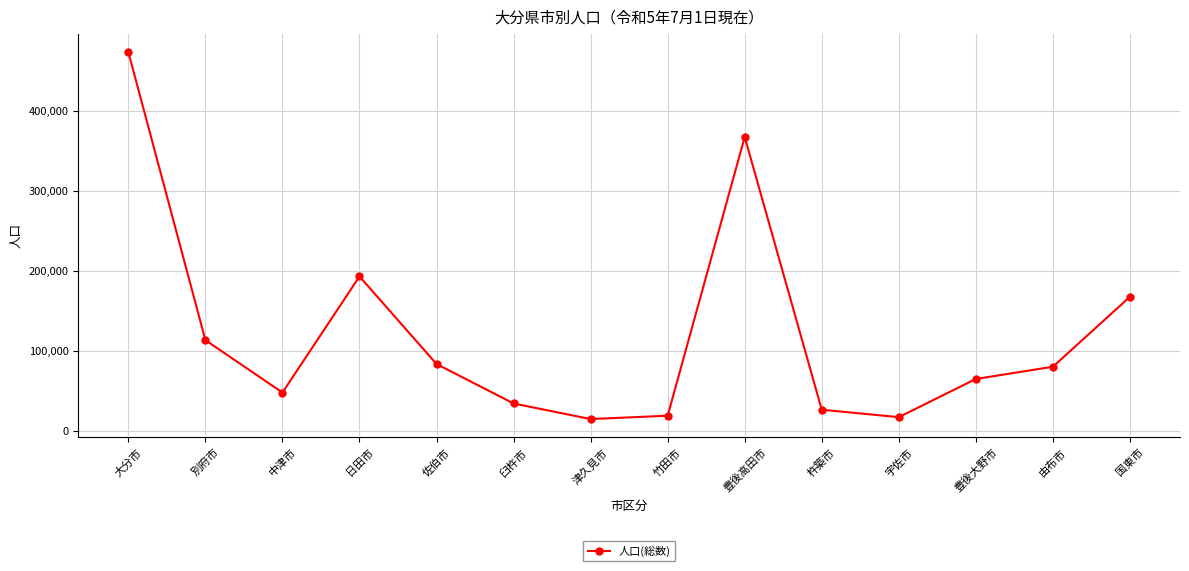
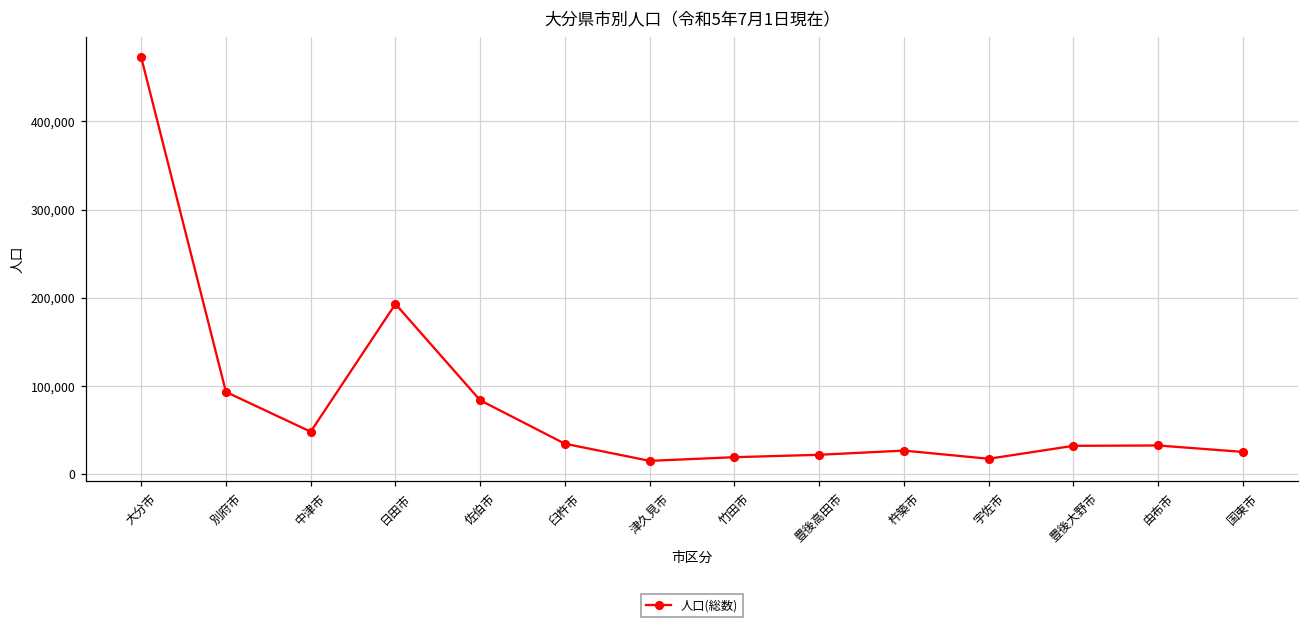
別府市: 110,000 -> 90,000
豊後高田市: 370,000 -> 20,000
豊後大野市: 60,000 -> 30,000
由布市: 80,000 -> 30,000
国東市: 170,000 -> 20,000
